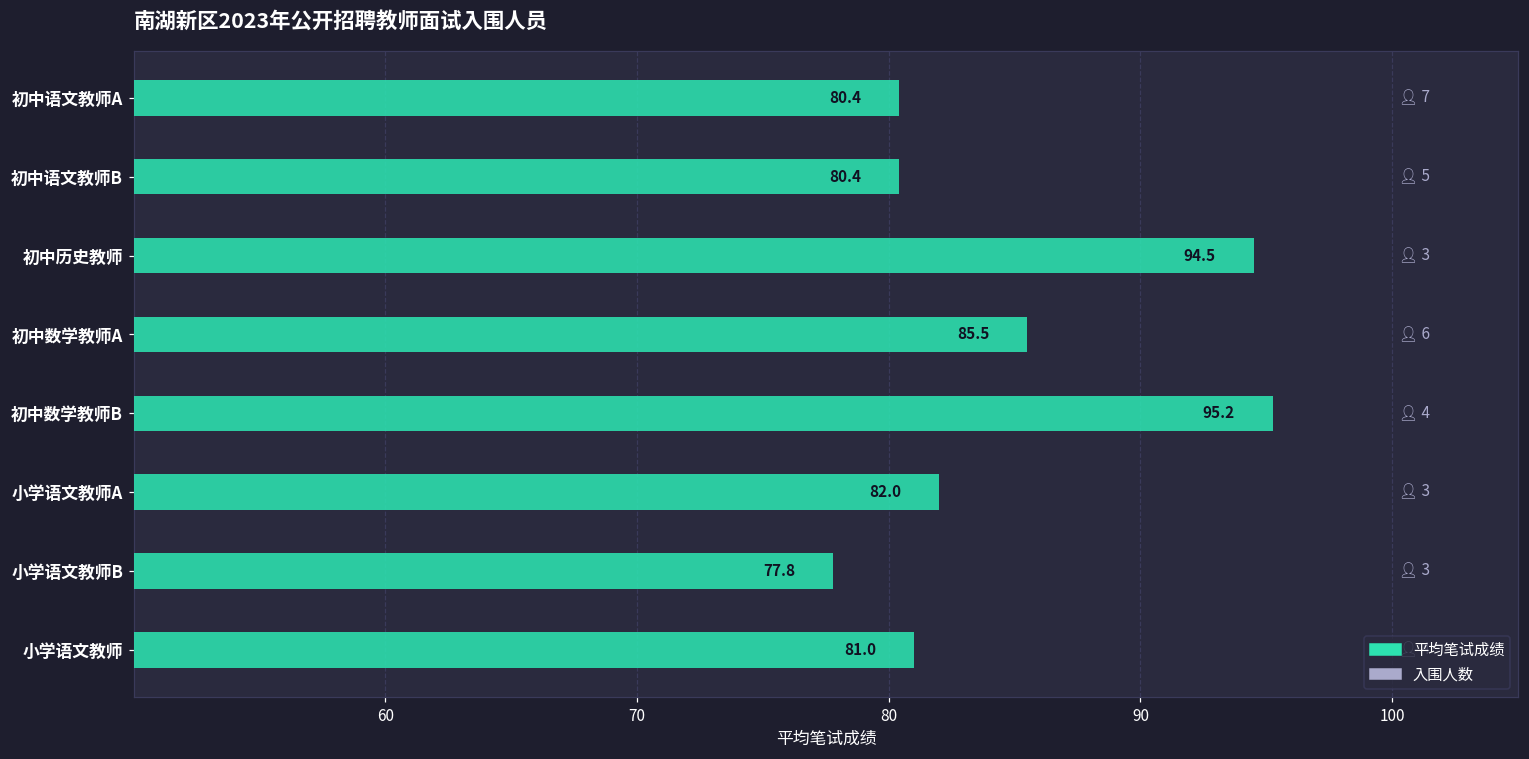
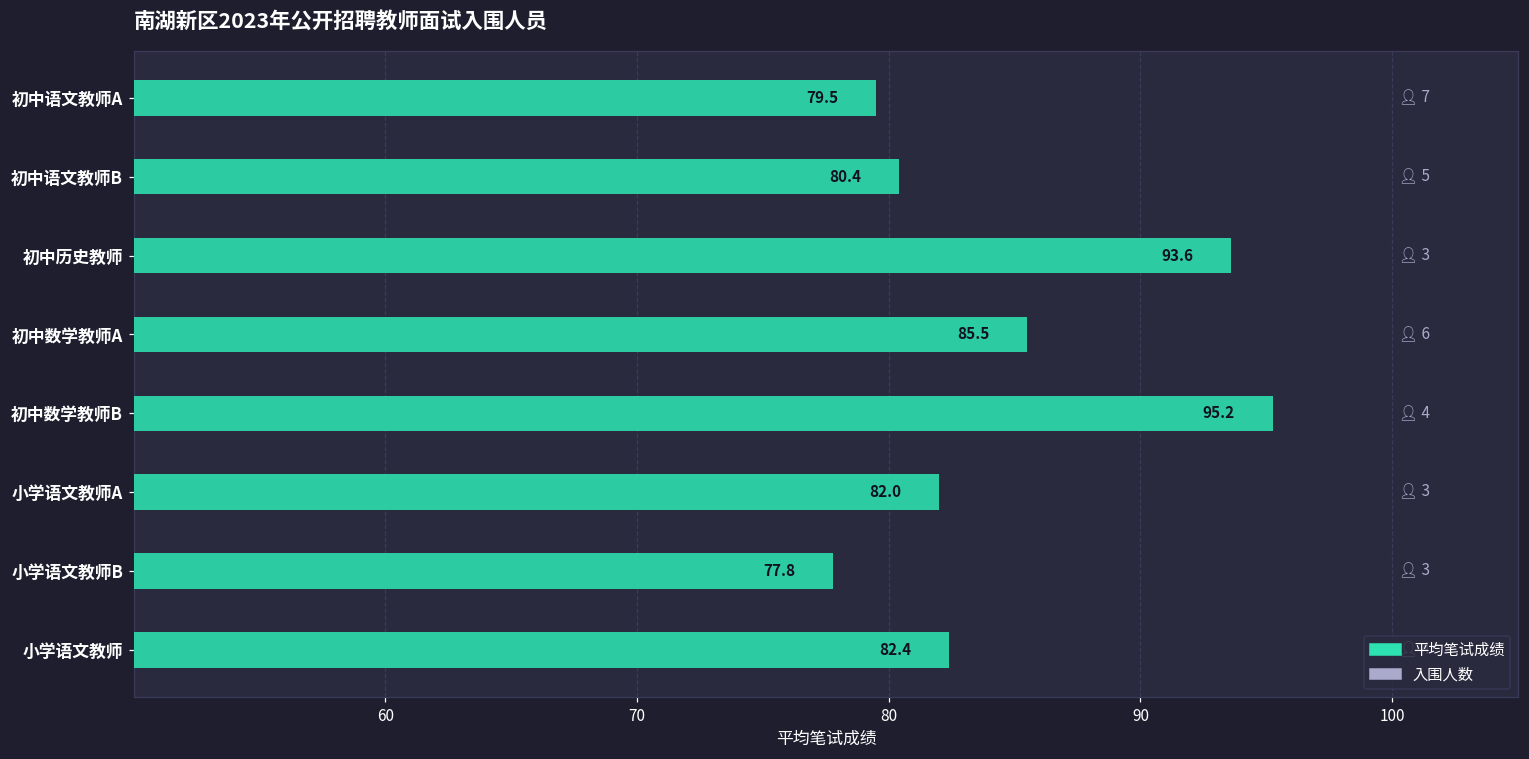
初中语文教师A: 80.4 -> 79.5
初中历史教师: 94.5 -> 93.6
小学语文教师: 81.0 -> 82.4
